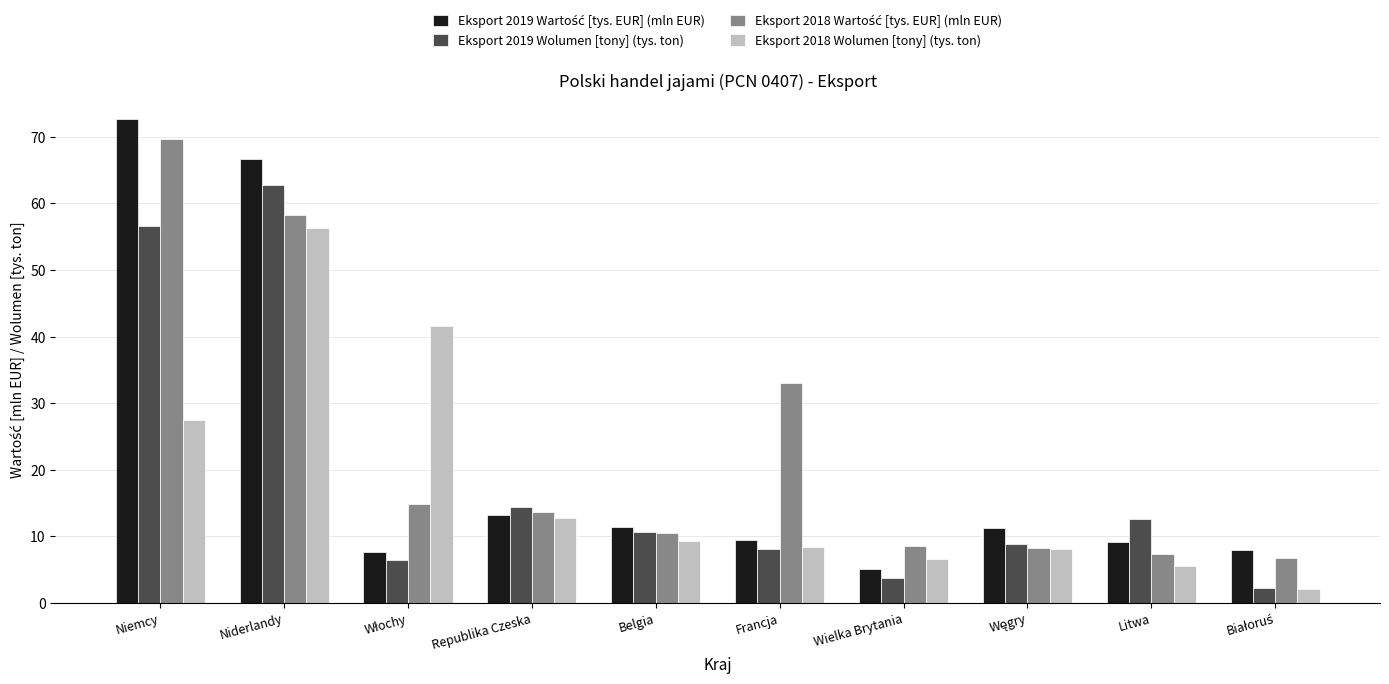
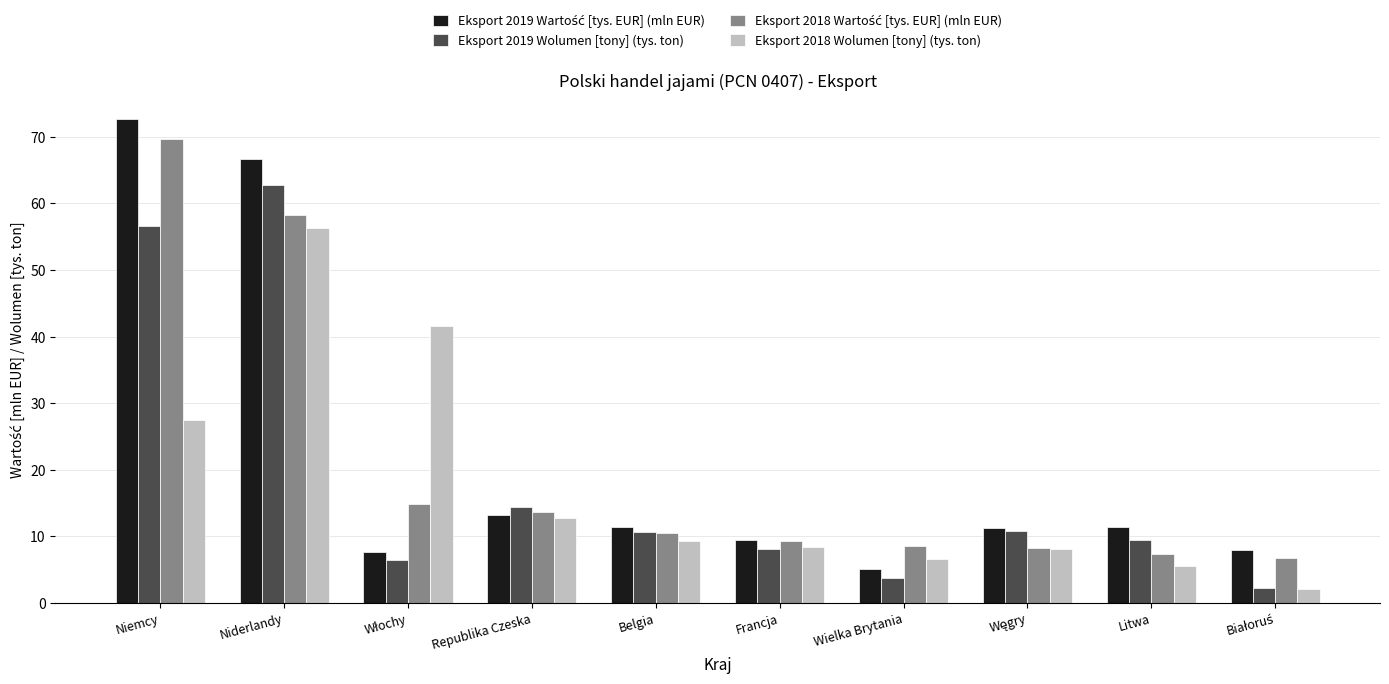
Eksport 2018 Wartość [tys. EUR] (mln EUR), Francja: 33 -> 9
Eksport 2019 Wolumen [tony] (tys. ton), Węgry: 9 -> 11
Eksport 2019 Wartość [tys. EUR] (mln EUR), Litwa: 9 -> 11
Eksport 2019 Wolumen [tony] (tys. ton), Litwa: 13 -> 10
